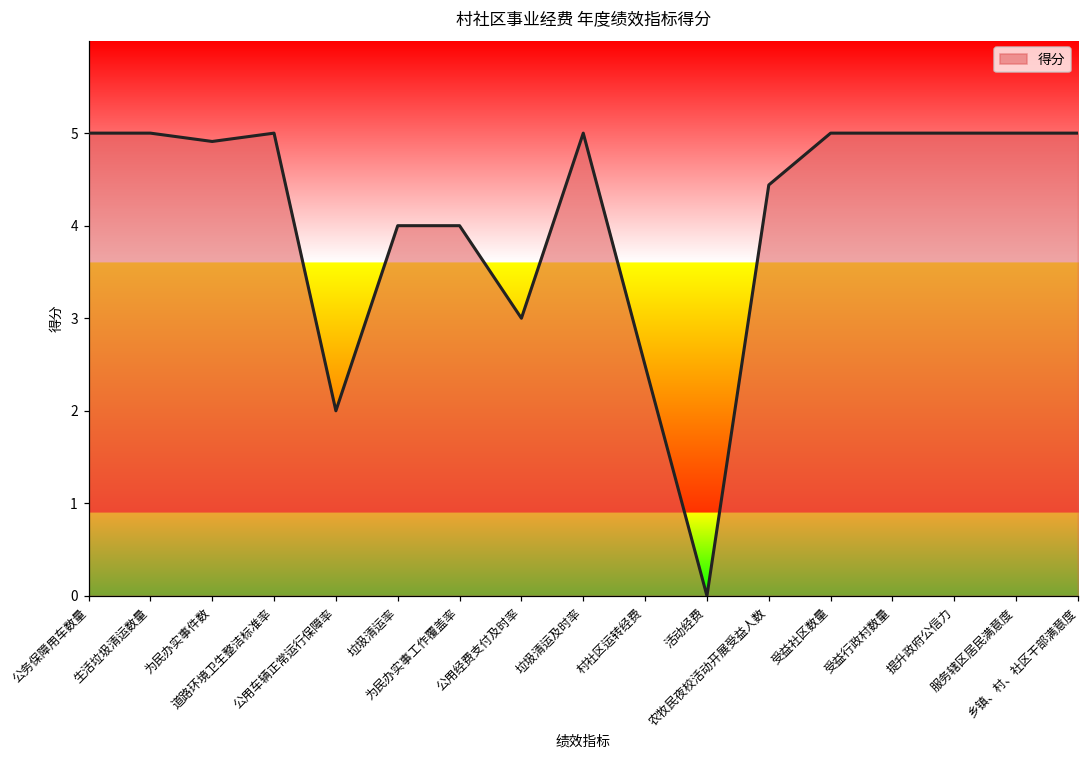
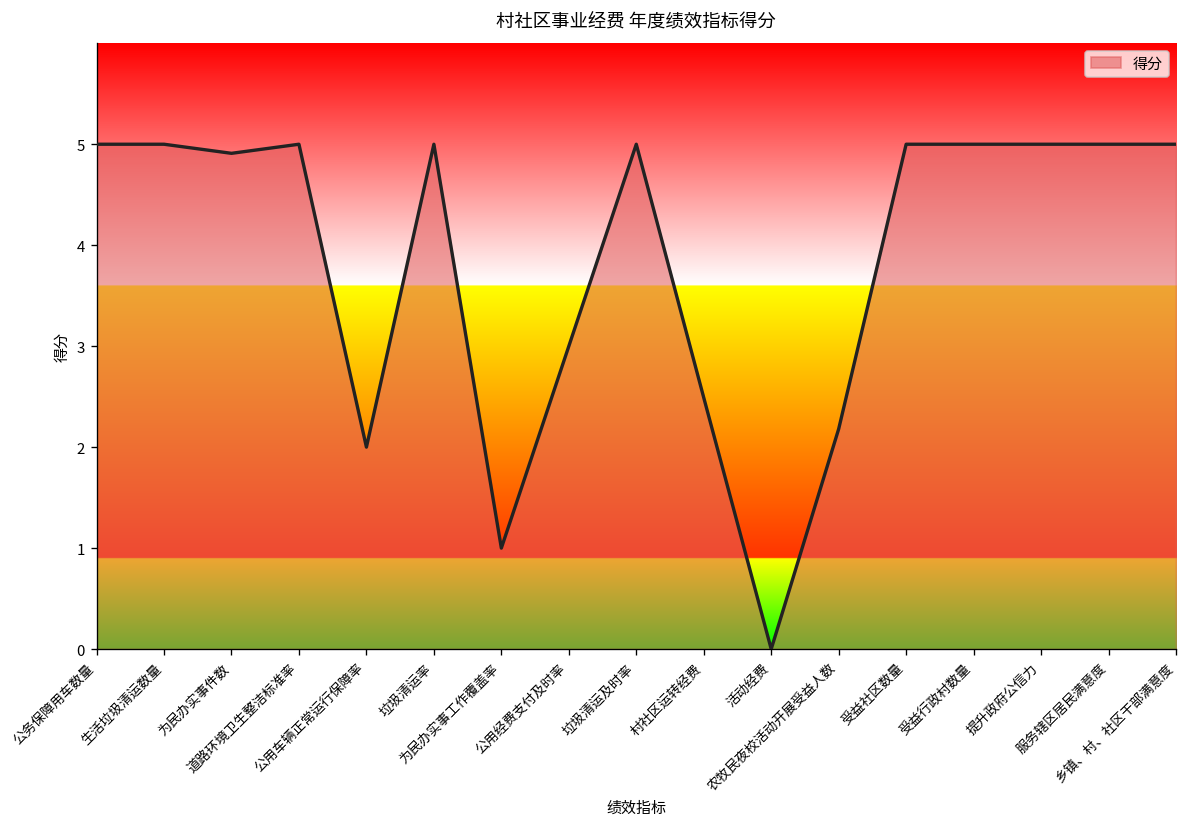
垃圾清运率: 4 -> 5
为民办实事工作覆盖率: 4 -> 1
农牧民夜校活动开展受益人数: 4.4 -> 2.2
